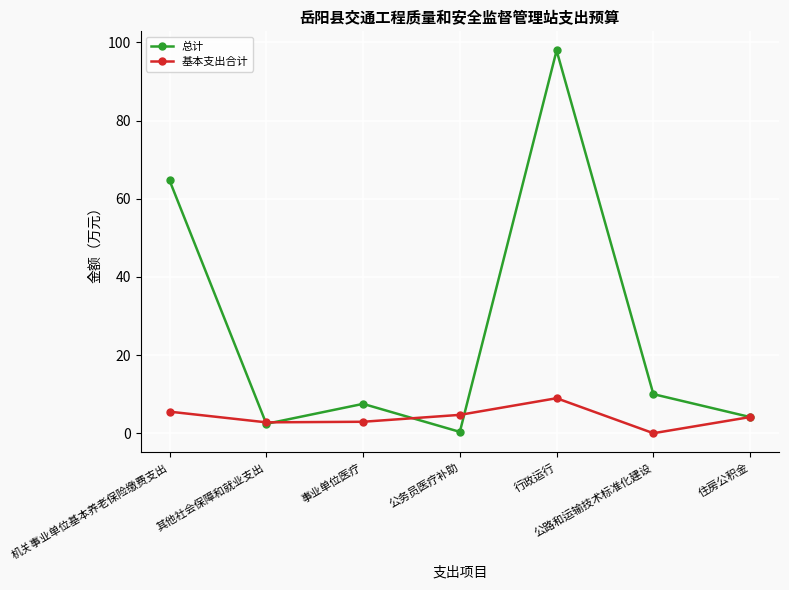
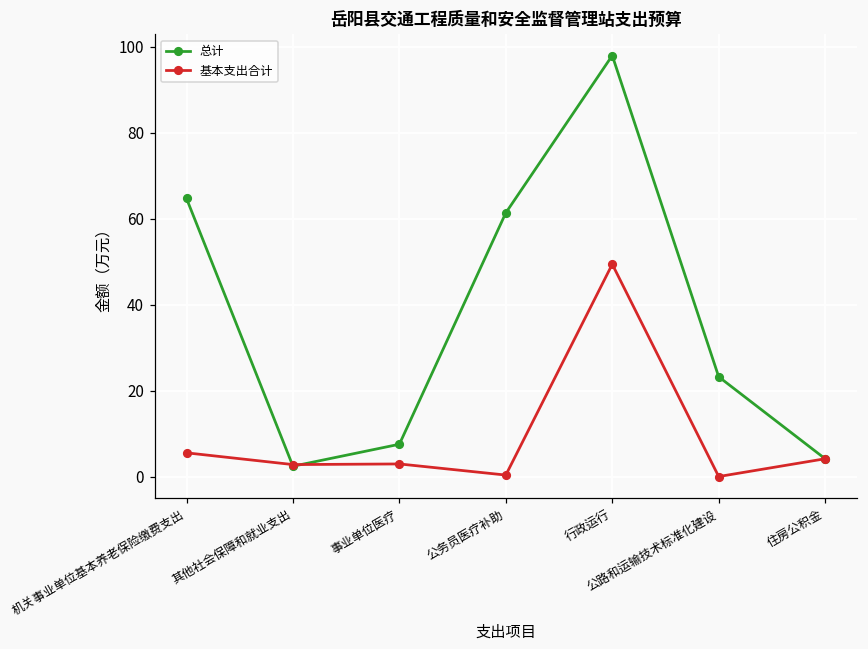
总计, 公务员医疗补助: 0 -> 61
基本支出合计, 公务员医疗补助: 5 -> 0
基本支出合计, 行政运行: 9 -> 49
总计, 公路和运输技术标准化建设: 10 -> 23
